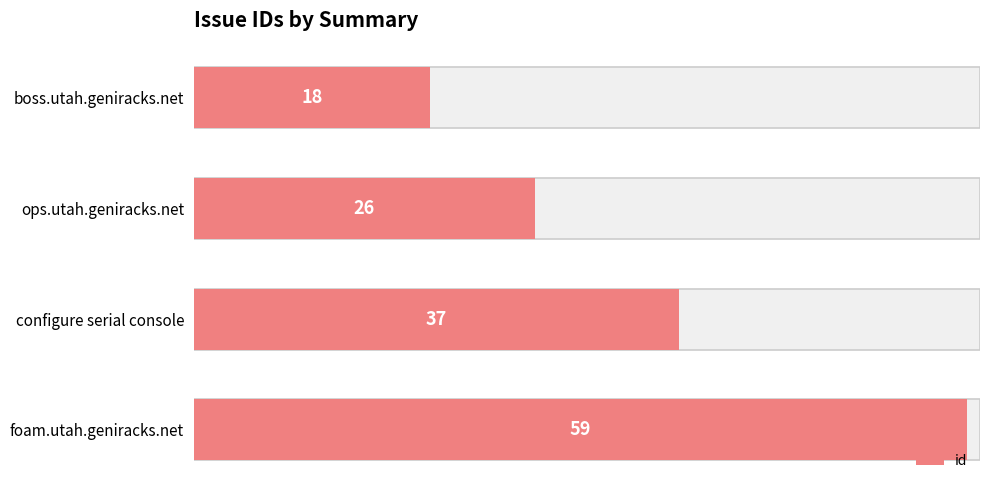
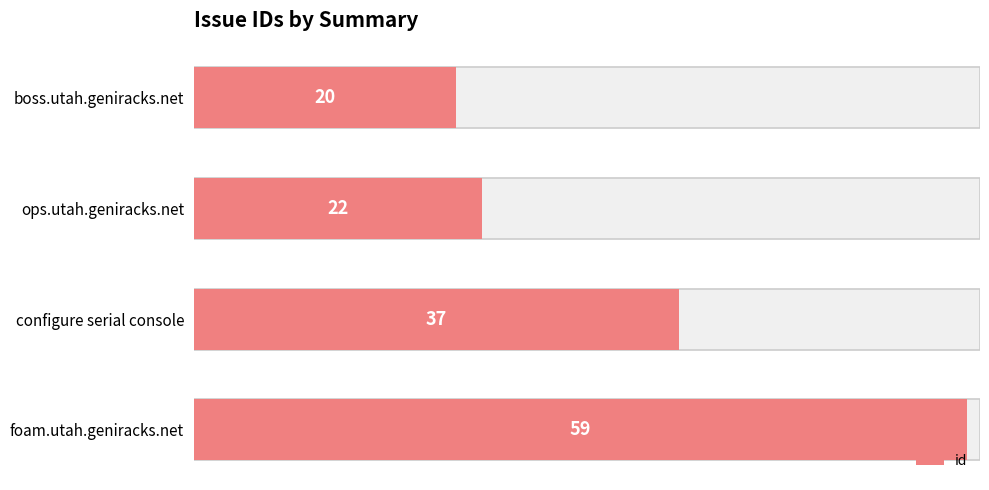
id, boss.utah.geniracks.net: 18 -> 20
id, ops.utah.geniracks.net: 26 -> 22
